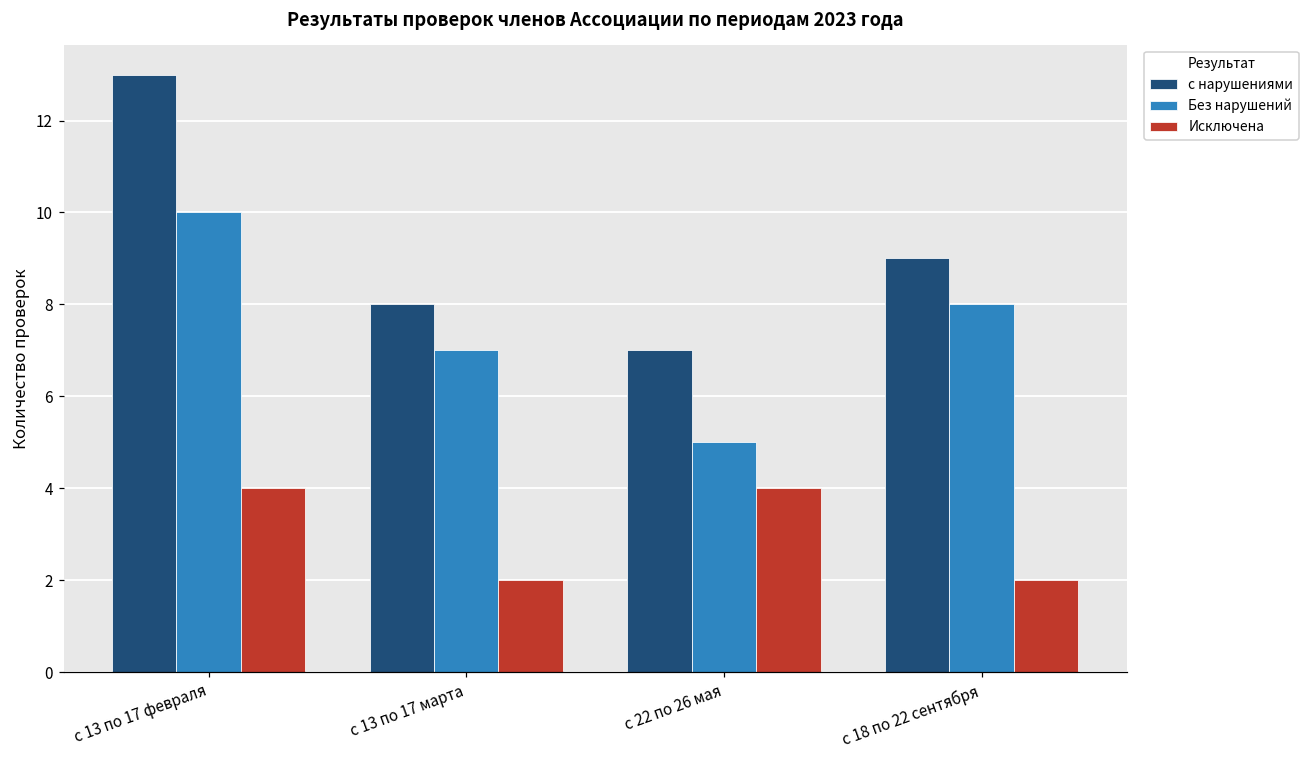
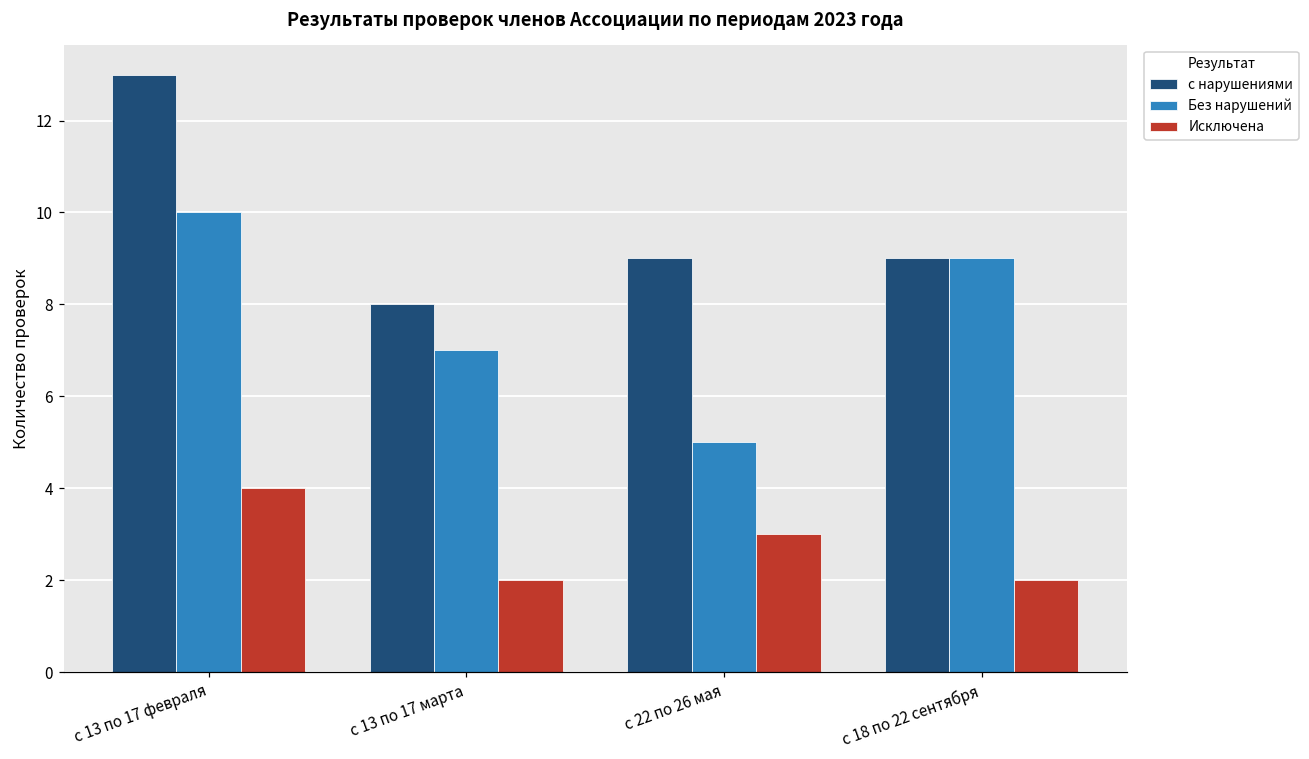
с нарушениями, с 22 по 26 мая: 7 -> 9
Исключена, с 22 по 26 мая: 4 -> 3
Без нарушений, с 18 по 22 сентября: 8 -> 9
